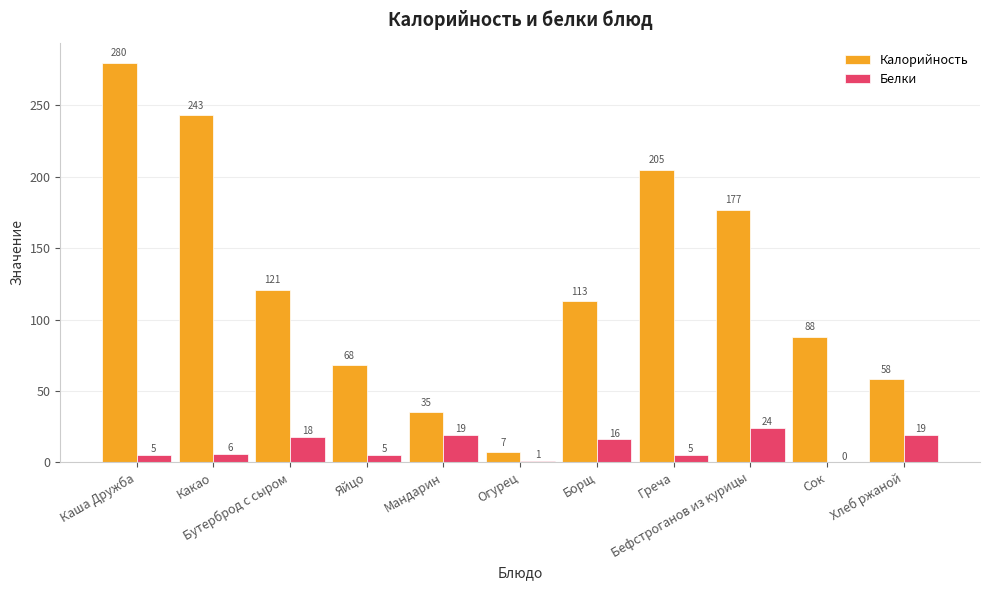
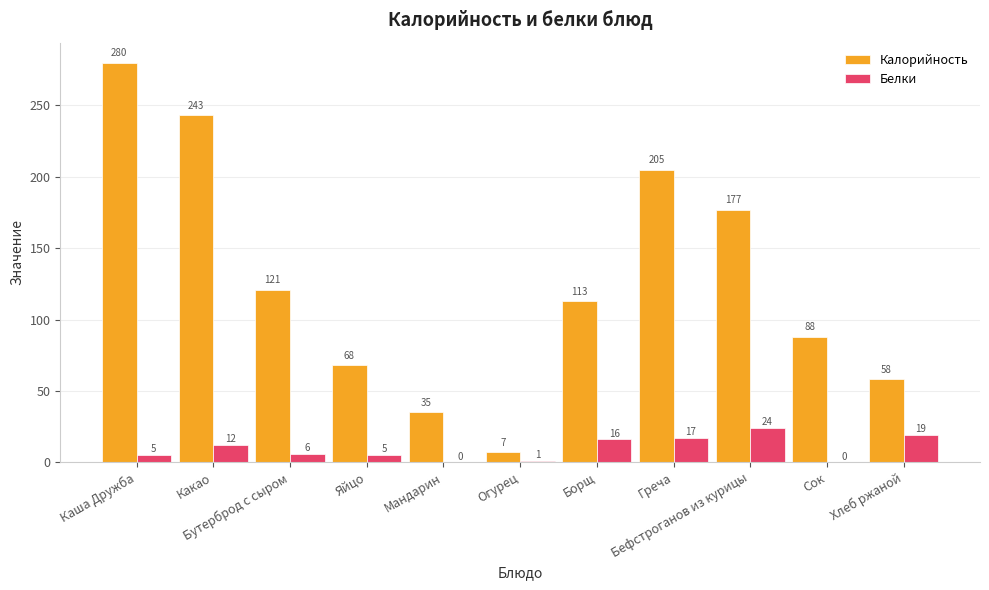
Белки, Какао: 6 -> 12
Белки, Бутерброд с сыром: 18 -> 6
Белки, Мандарин: 19 -> 0
Белки, Греча: 5 -> 17
